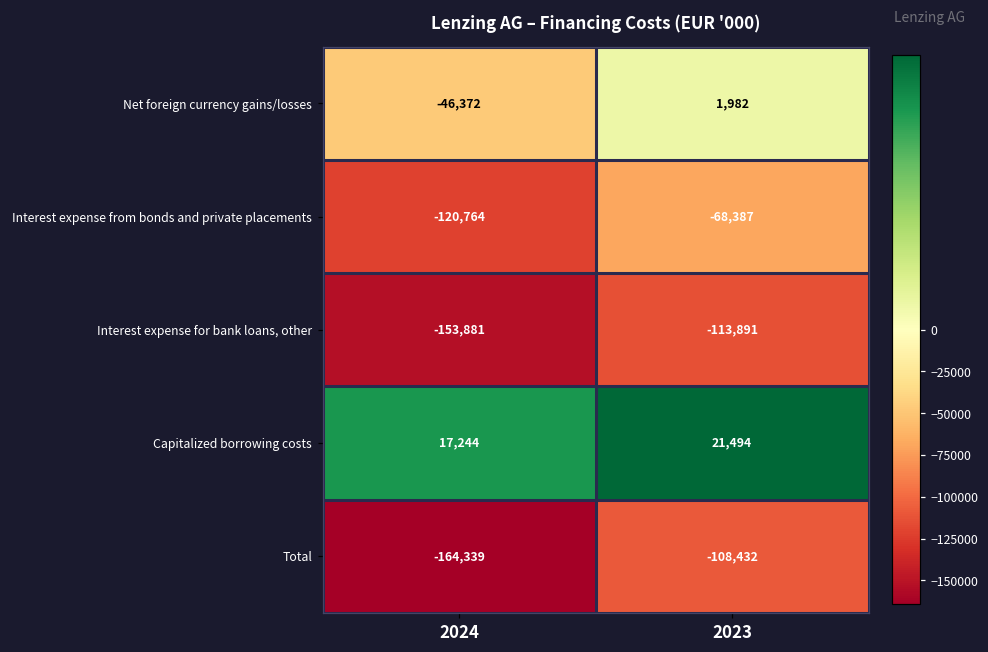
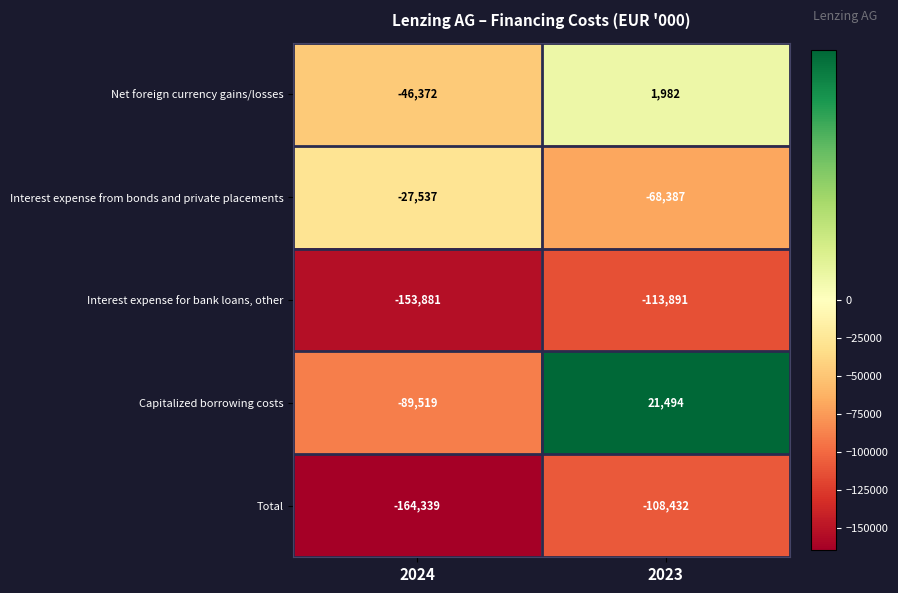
Interest expense from bonds and private placements, 2024: -120,764 -> -27,537
Capitalized borrowing costs, 2024: 17,244 -> -89,519
